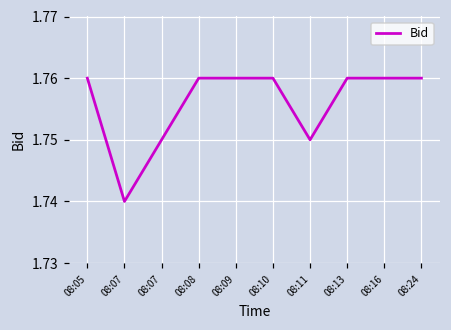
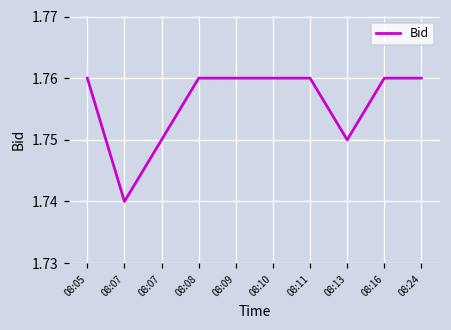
08:11: 1.75 -> 1.76
08:13: 1.76 -> 1.75
